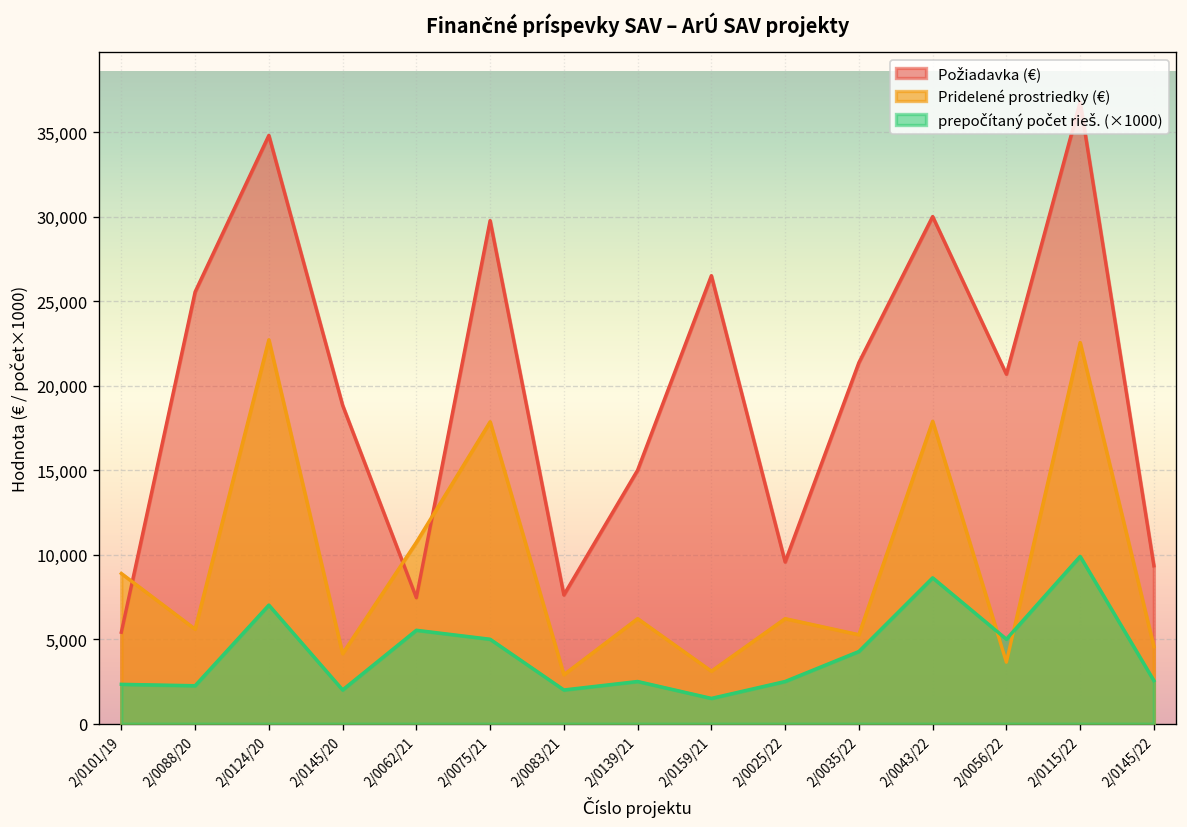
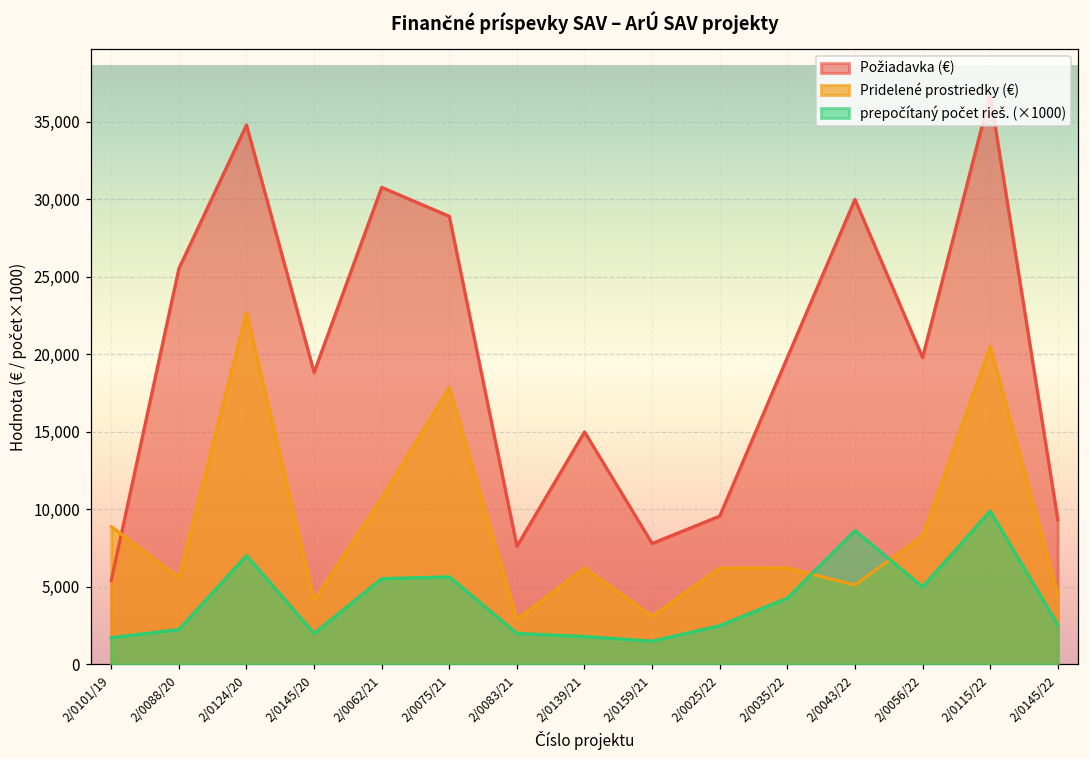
prepočítaný počet rieš. (×1000), 2/0101/19: 2,300 -> 1,700
Požiadavka (€), 2/0062/21: 7,500 -> 30,800
Požiadavka (€), 2/0075/21: 29,800 -> 28,900
prepočítaný počet rieš. (×1000), 2/0075/21: 5,000 -> 5,600
prepočítaný počet rieš. (×1000), 2/0139/21: 2,500 -> 1,800
Požiadavka (€), 2/0159/21: 26,500 -> 7,800
Požiadavka (€), 2/0035/22: 21,400 -> 19,800
Pridelené prostriedky (€), 2/0035/22: 5,300 -> 6,200
Pridelené prostriedky (€), 2/0043/22: 17,900 -> 5,100
Požiadavka (€), 2/0056/22: 20,700 -> 19,800
Pridelené prostriedky (€), 2/0056/22: 3,600 -> 8,300
Pridelené prostriedky (€), 2/0115/22: 22,500 -> 20,500
